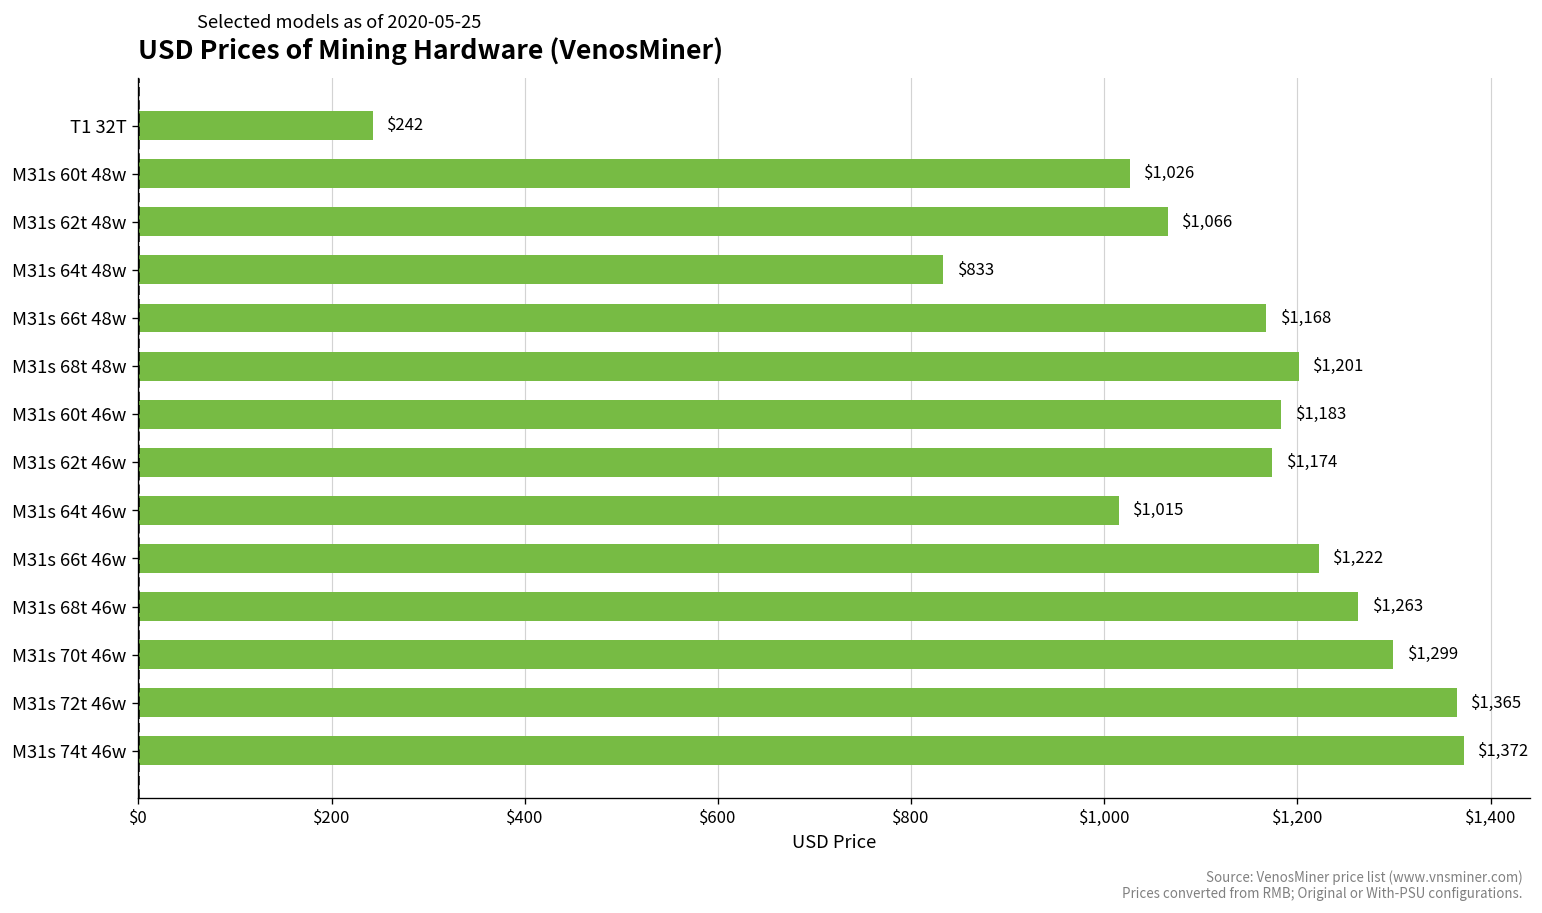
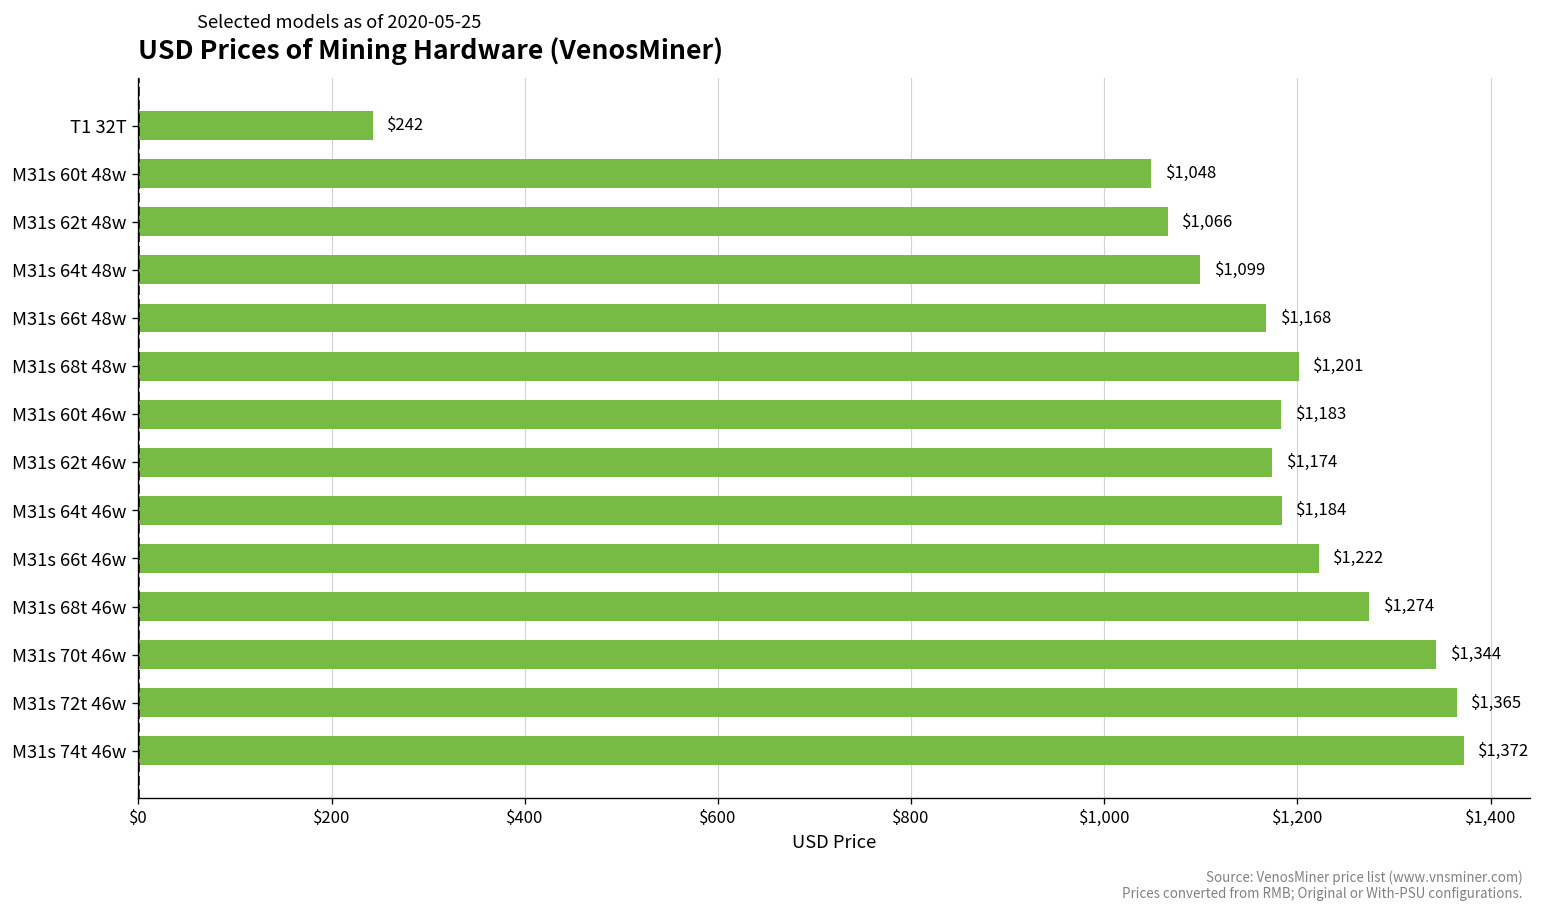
M31s 60t 48w: $1,026 -> $1,048
M31s 64t 48w: $833 -> $1,099
M31s 64t 46w: $1,015 -> $1,184
M31s 68t 46w: $1,263 -> $1,274
M31s 70t 46w: $1,299 -> $1,344
